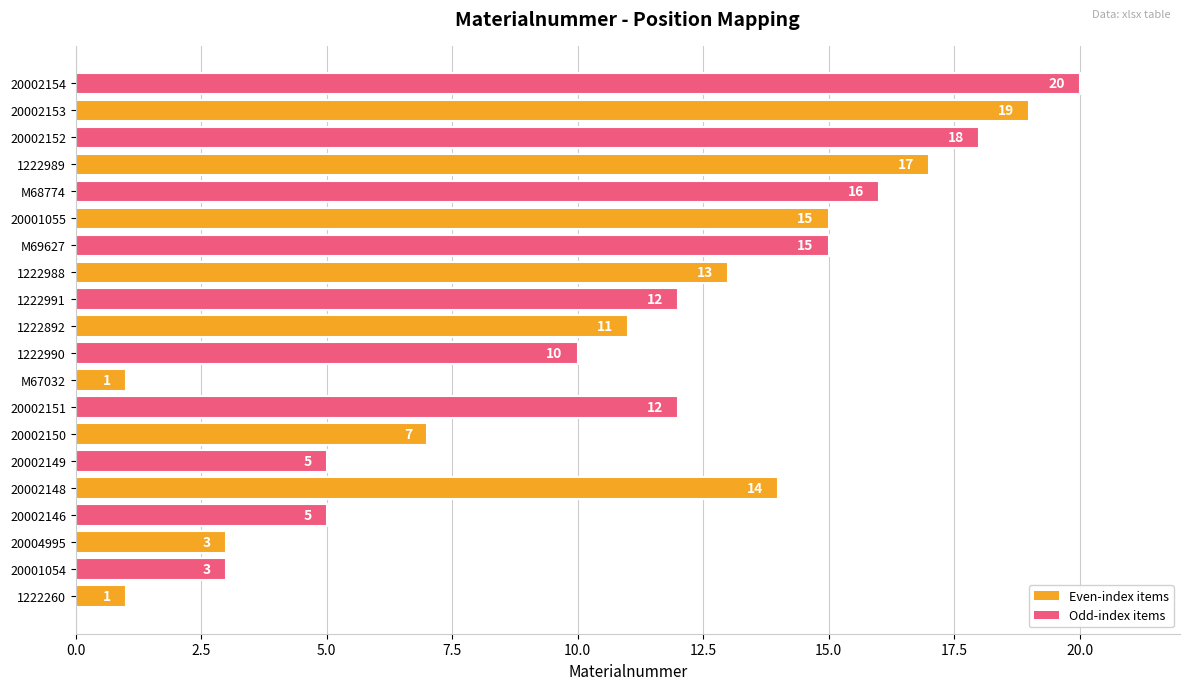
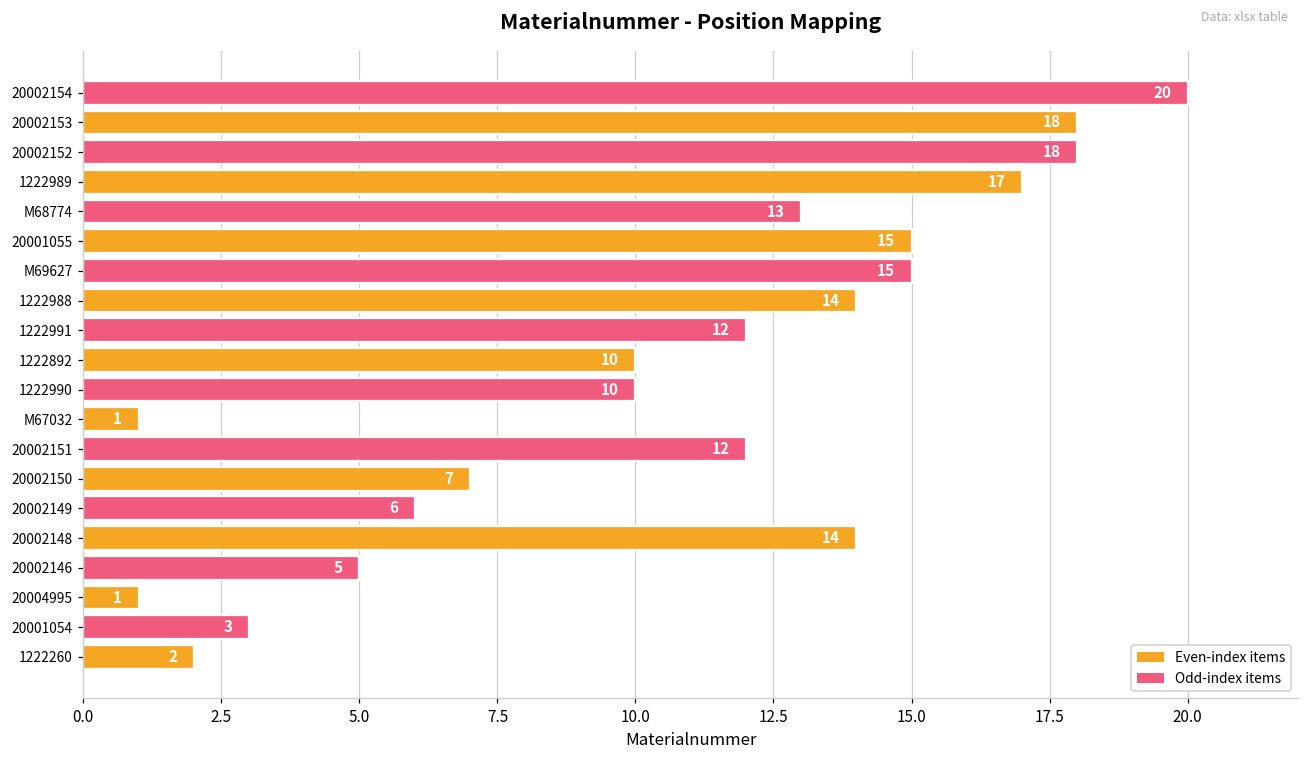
20002153: 19 -> 18
M68774: 16 -> 13
1222988: 13 -> 14
1222892: 11 -> 10
20002149: 5 -> 6
20004995: 3 -> 1
1222260: 1 -> 2
